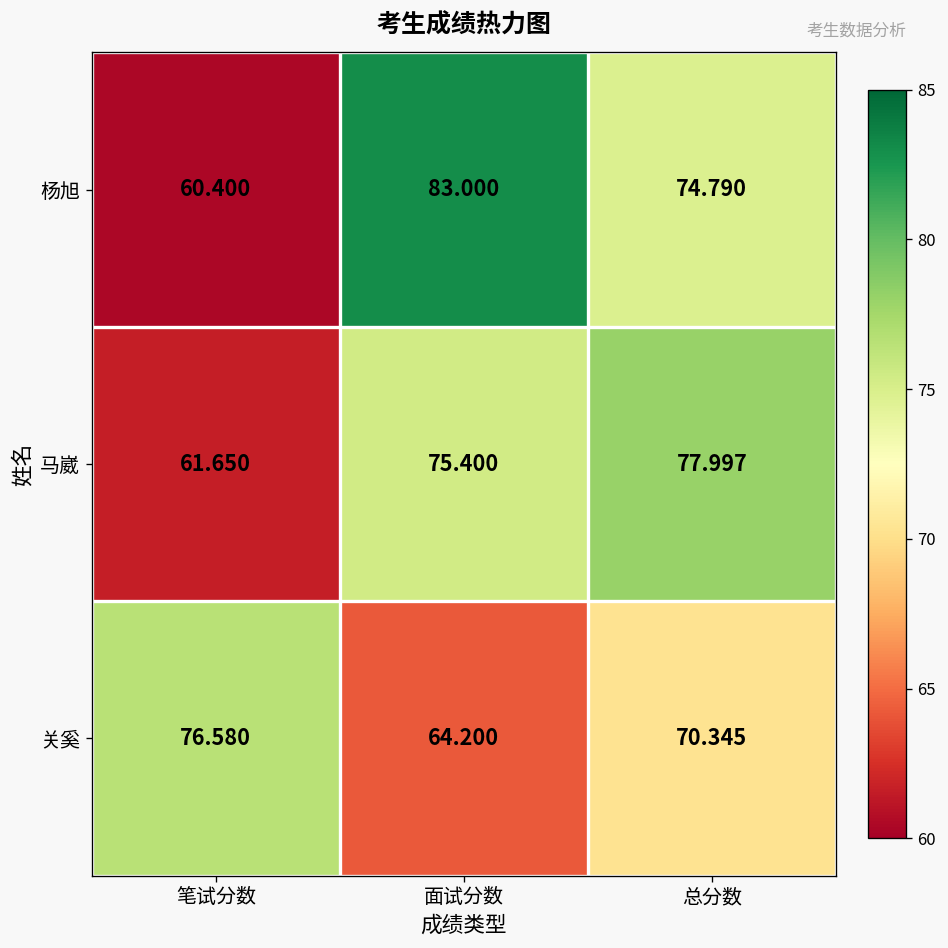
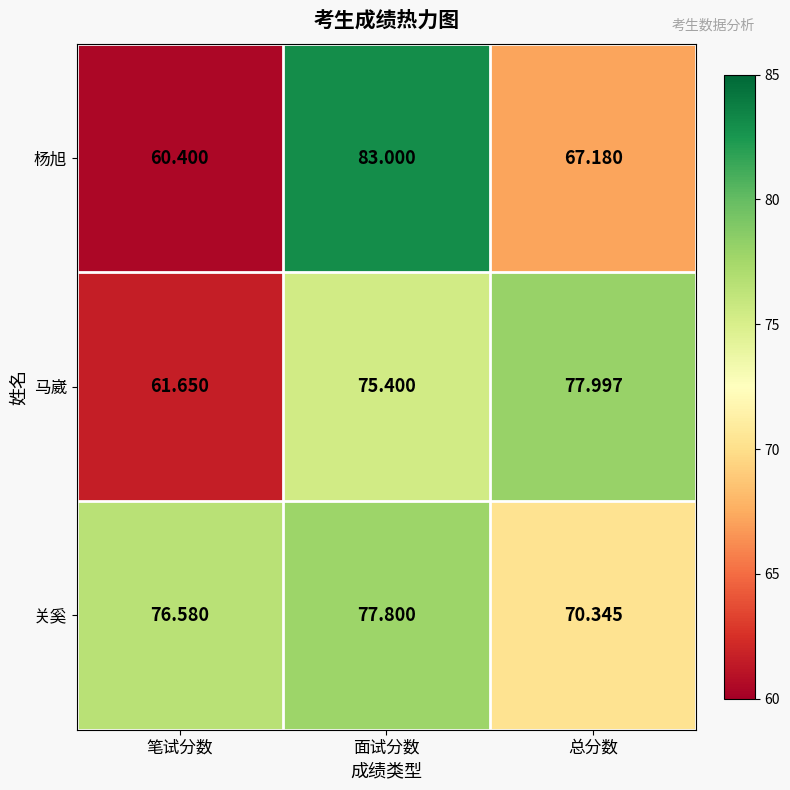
杨旭, 总分数: 74.790 -> 67.180
关奚, 面试分数: 64.200 -> 77.800
